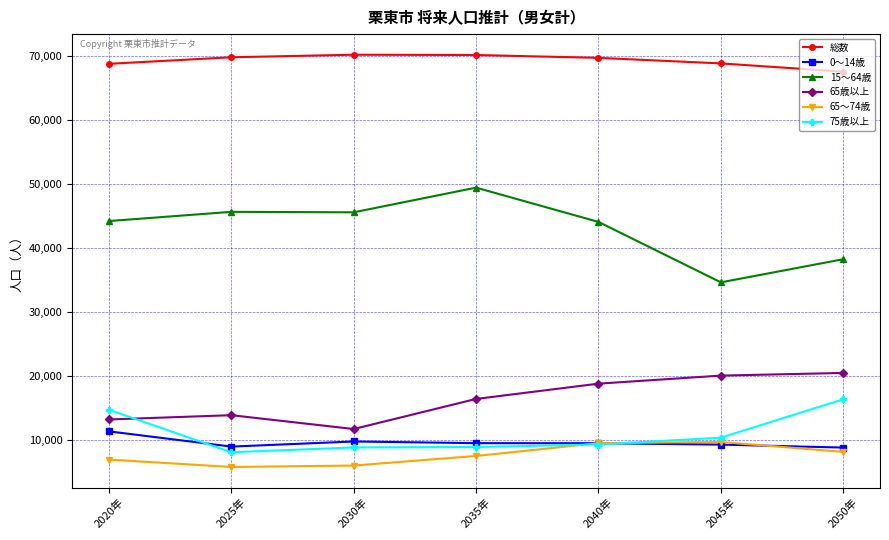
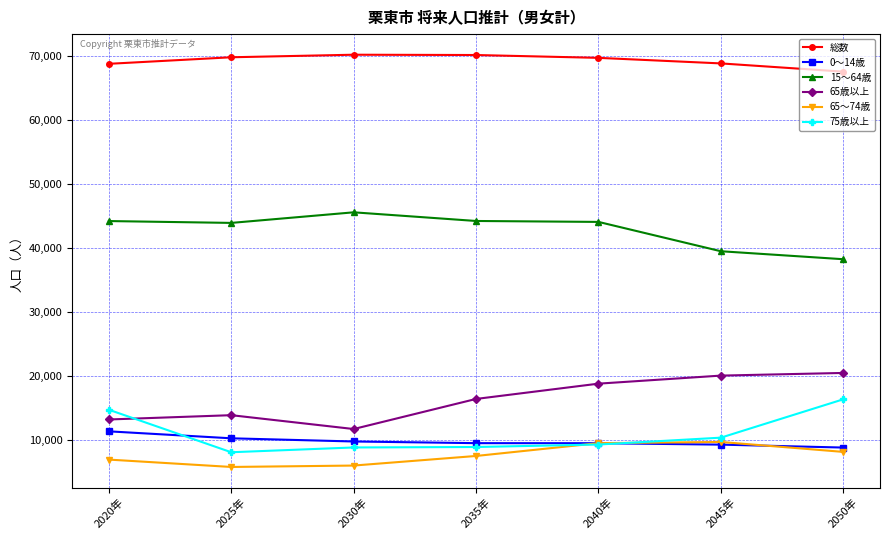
0～14歳, 2025年: 9,000 -> 10,000
15～64歳, 2025年: 46,000 -> 44,000
15～64歳, 2035年: 49,000 -> 44,000
15～64歳, 2045年: 35,000 -> 40,000
